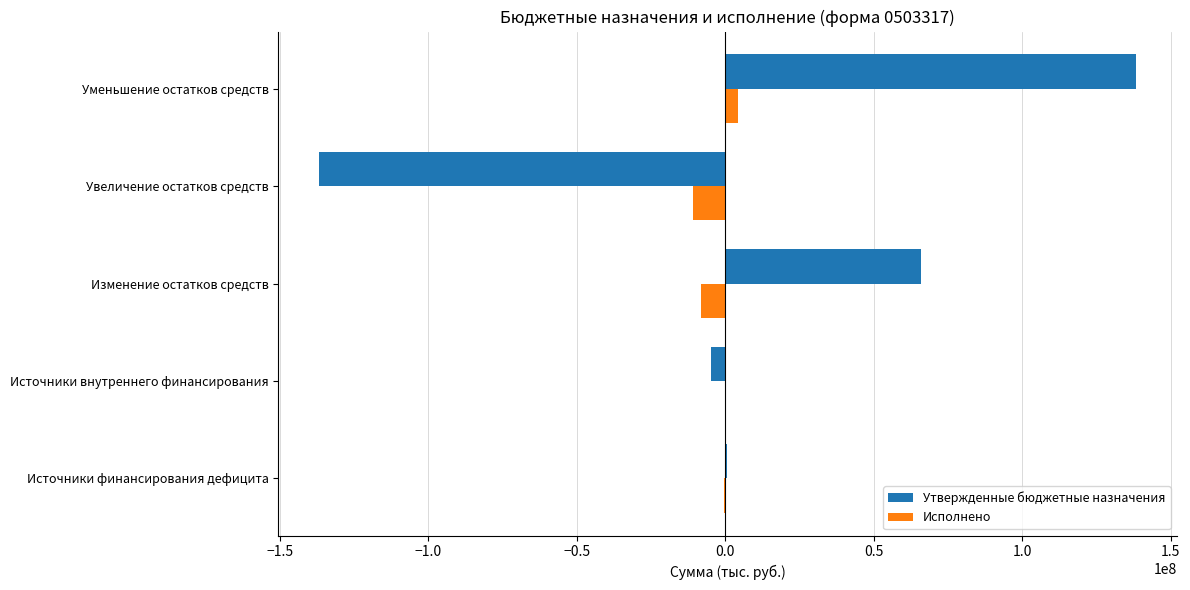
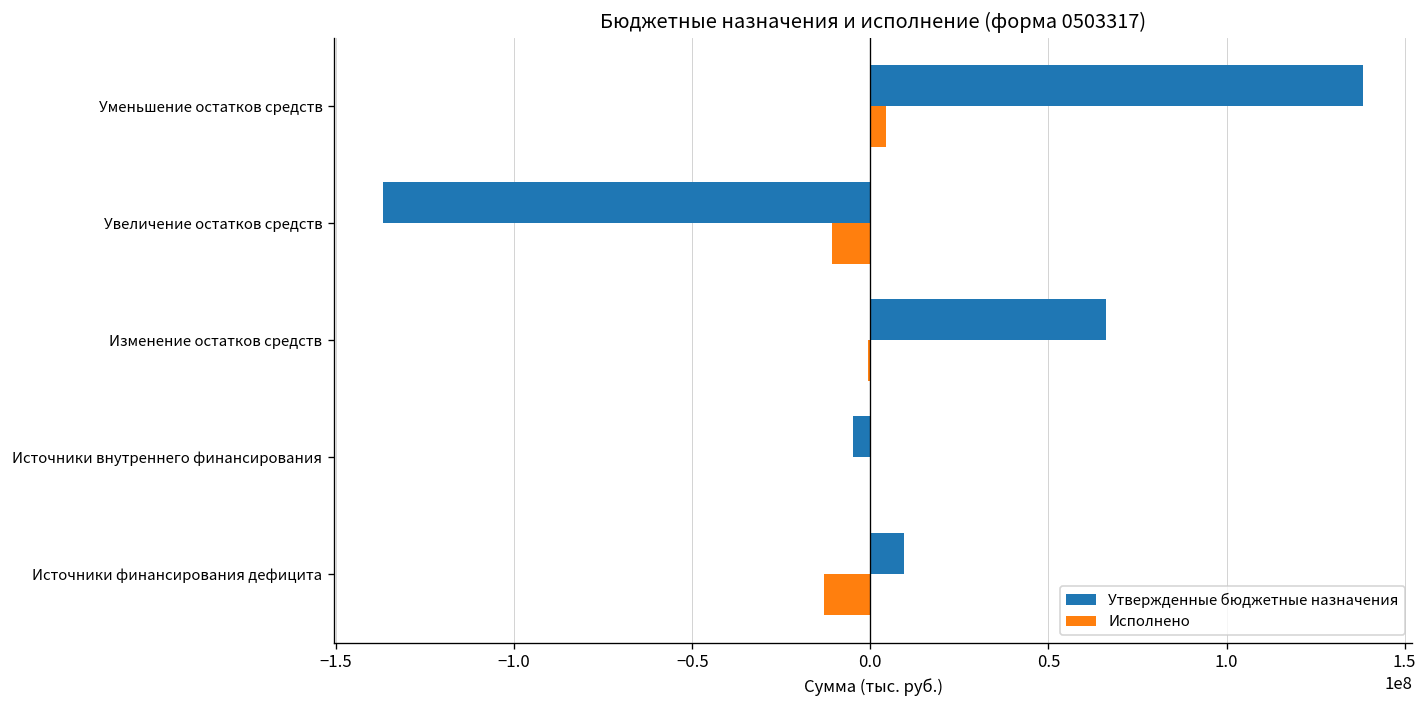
Исполнено, Изменение остатков средств: -8000000 -> -1000000
Утвержденные бюджетные назначения, Источники финансирования дефицита: 1000000 -> 9000000
Исполнено, Источники финансирования дефицита: -1000000 -> -13000000
